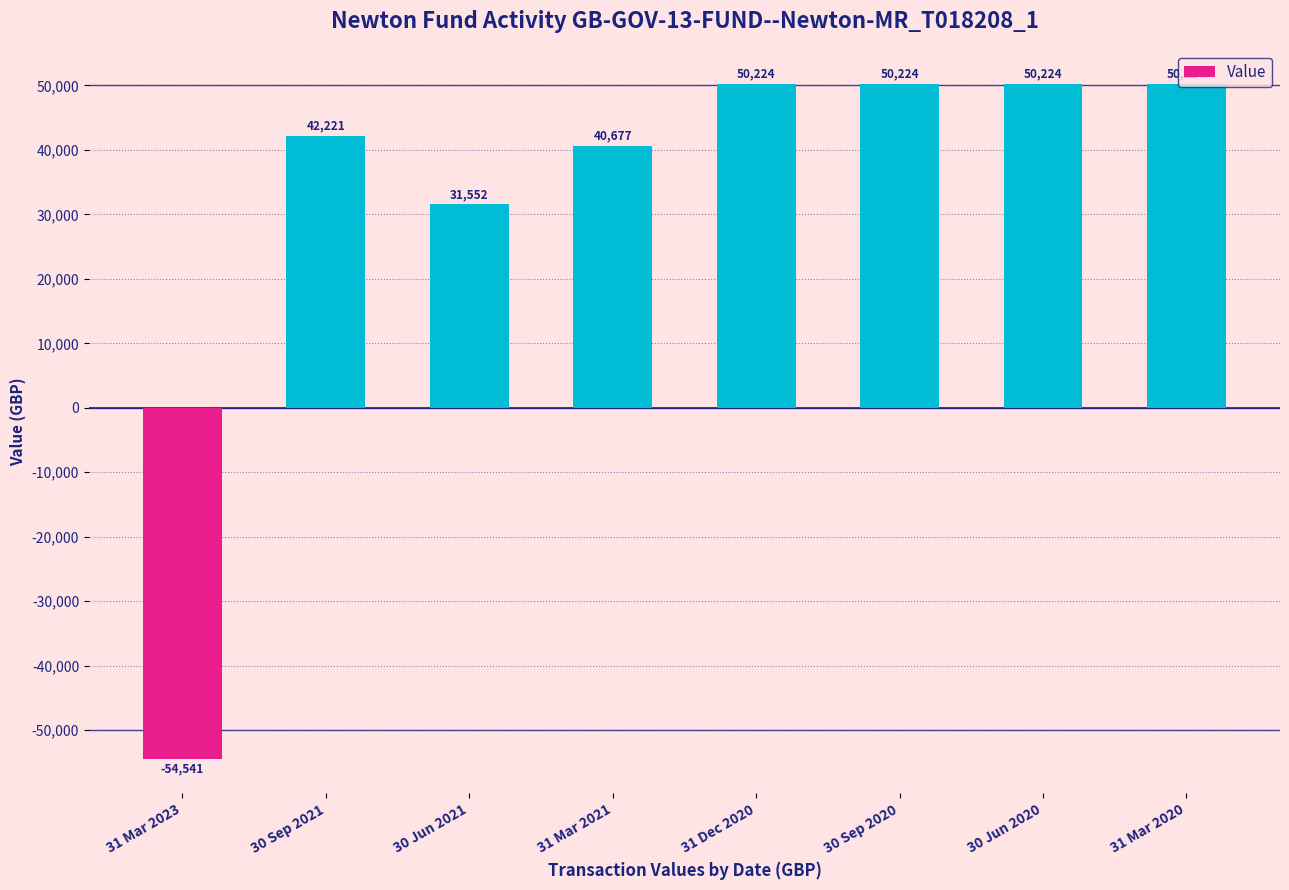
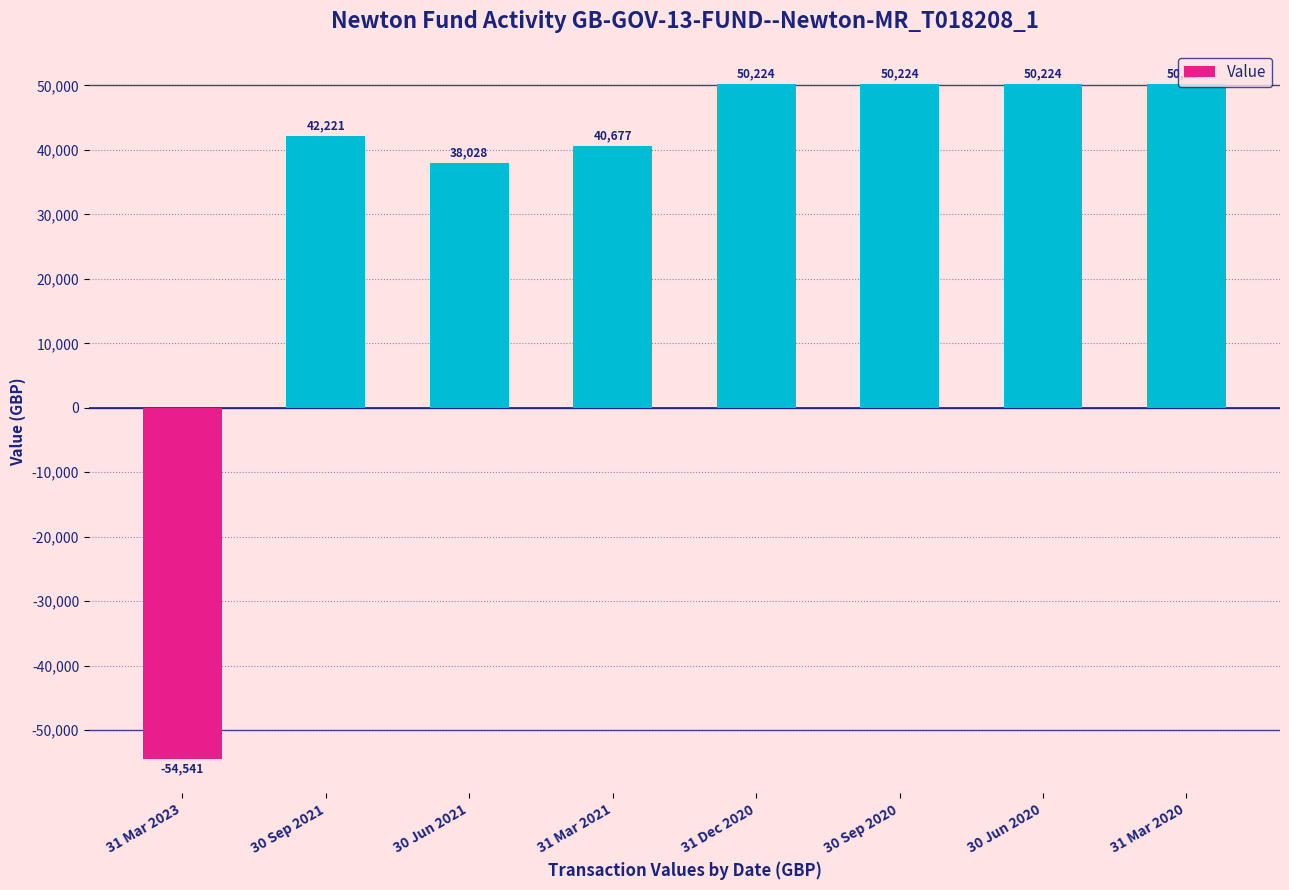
30 Jun 2021: 31,552 -> 38,028
